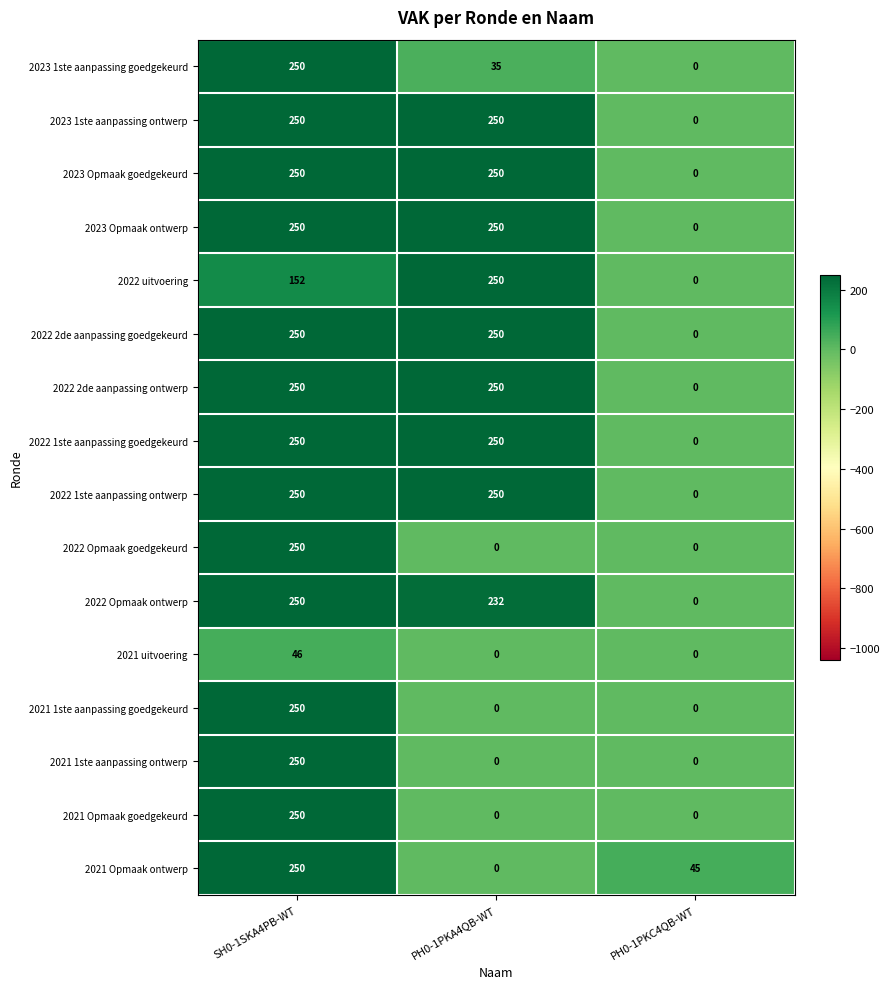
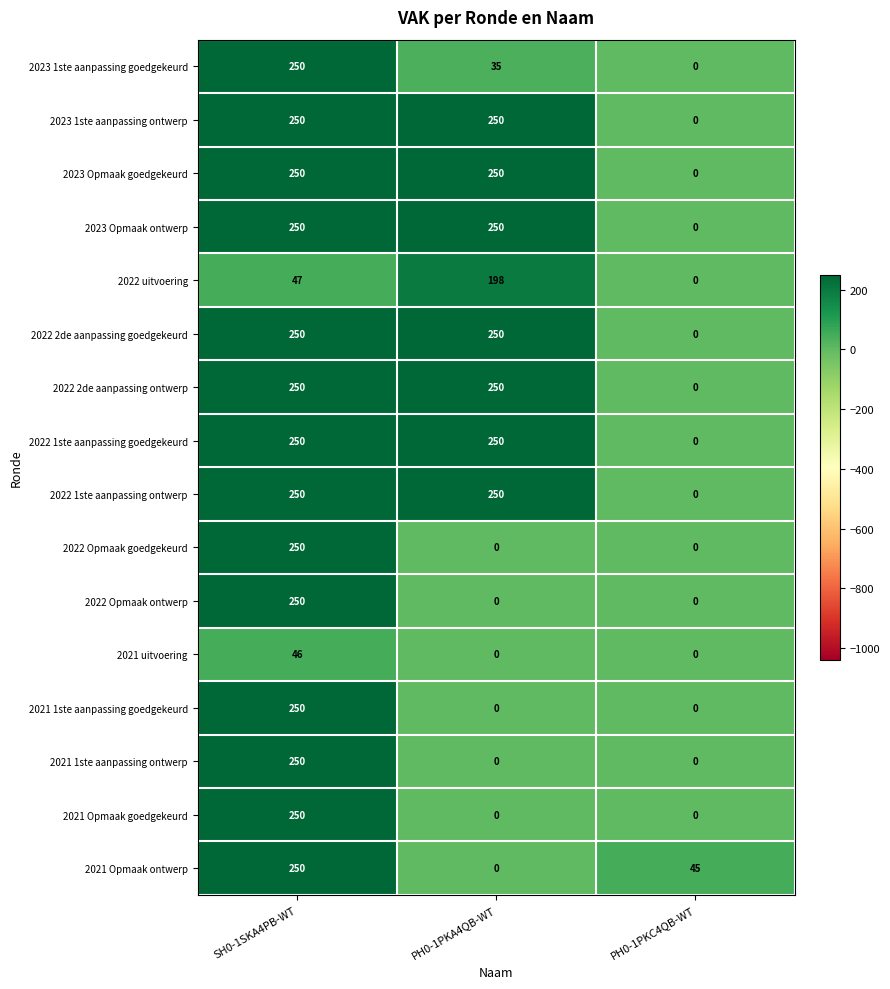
2022 uitvoering, SH0-1SKA4PB-WT: 152 -> 47
2022 uitvoering, PH0-1PKA4QB-WT: 250 -> 198
2022 Opmaak ontwerp, PH0-1PKA4QB-WT: 232 -> 0
